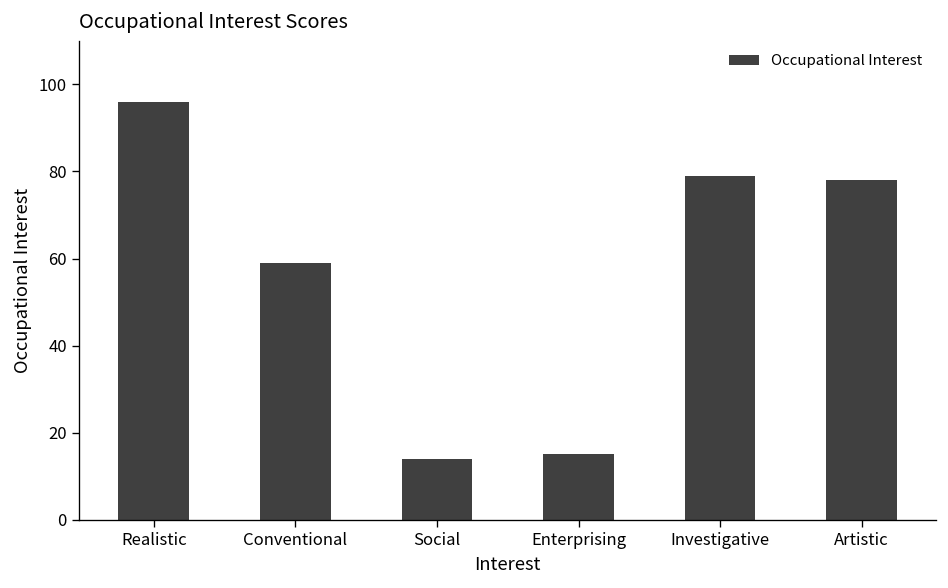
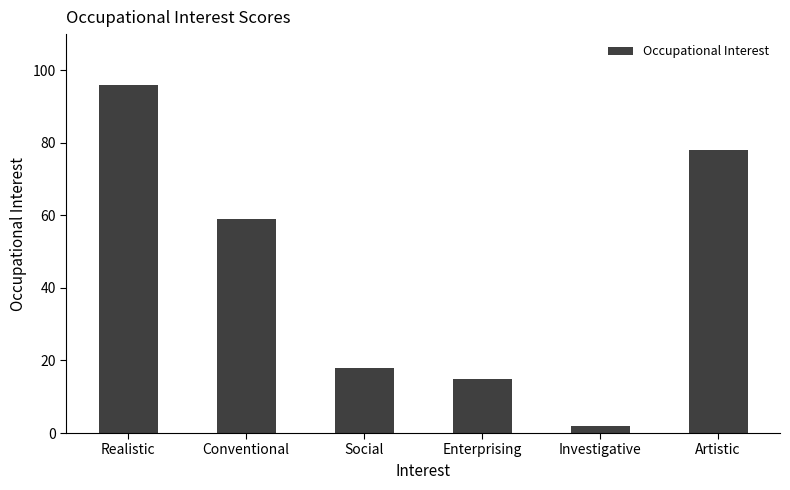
Social: 14 -> 18
Investigative: 79 -> 2
